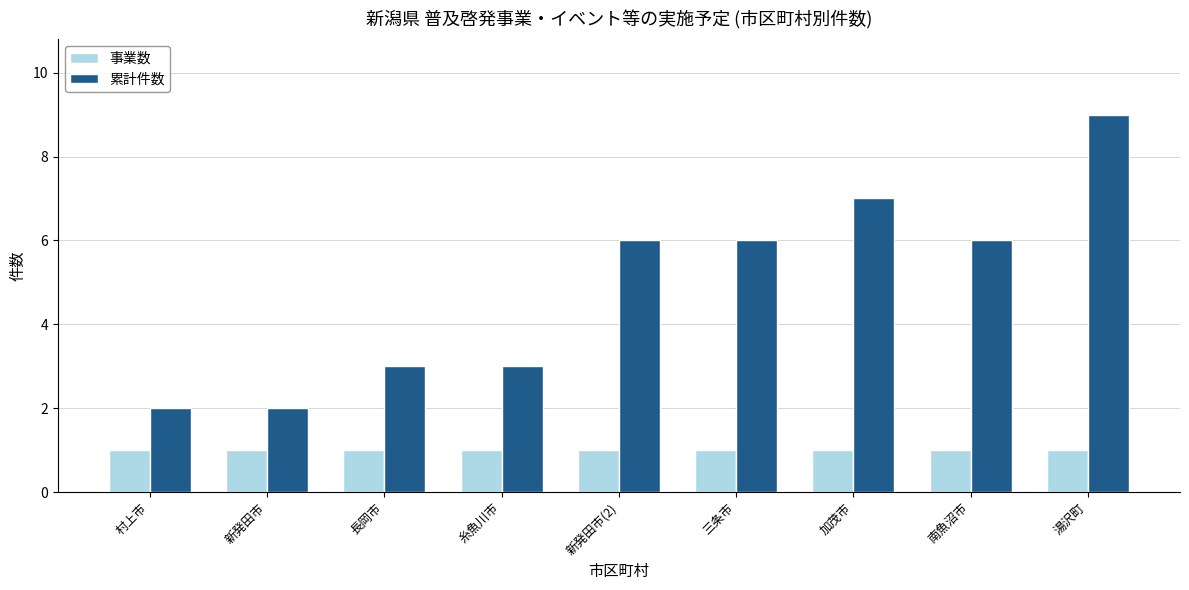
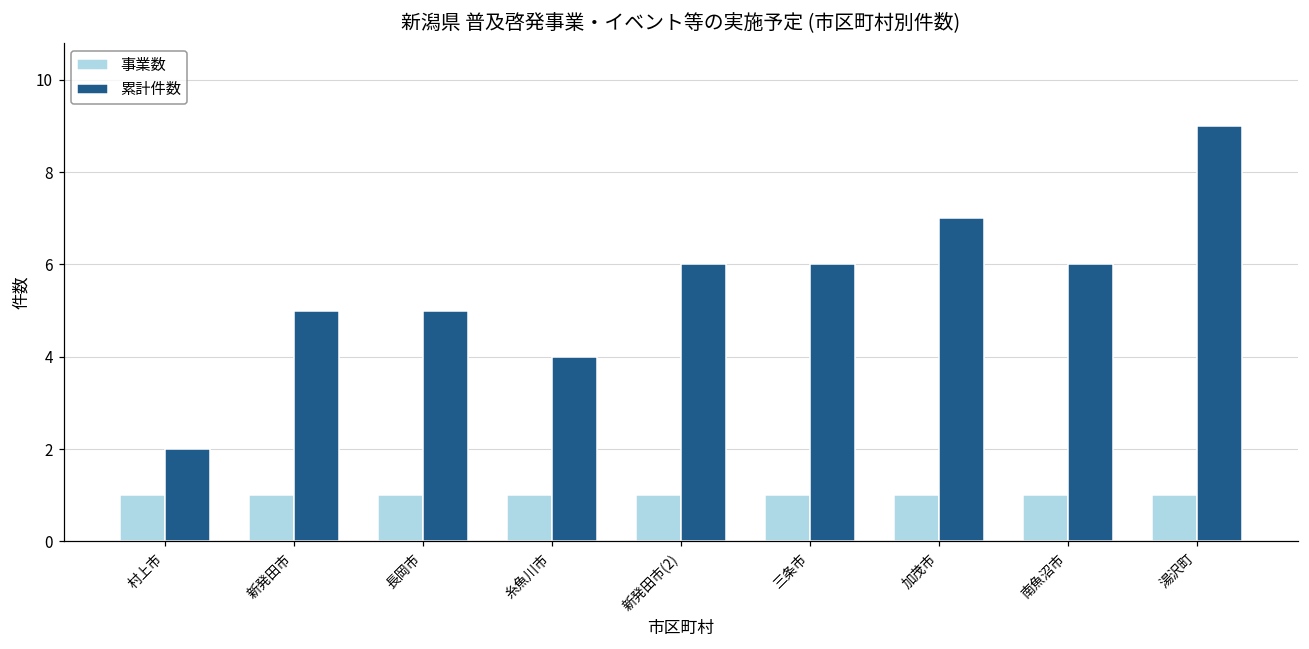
累計件数, 新発田市: 2 -> 5
累計件数, 長岡市: 3 -> 5
累計件数, 糸魚川市: 3 -> 4
